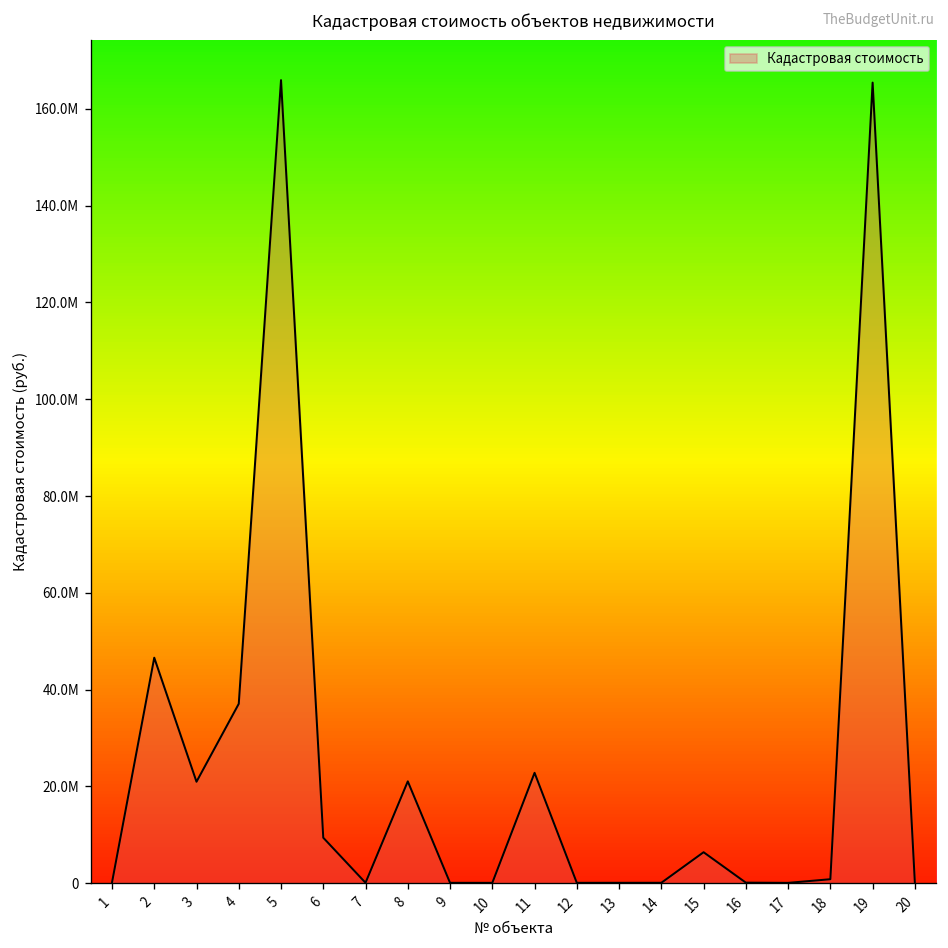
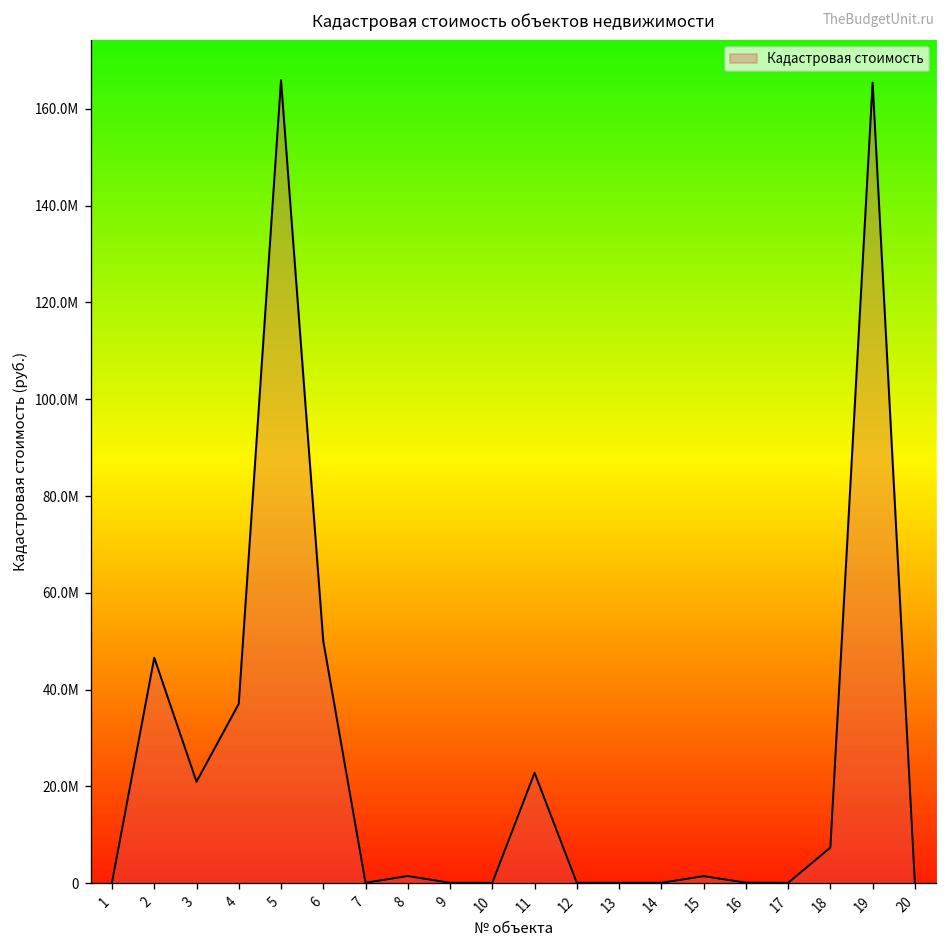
6: 9000000 -> 50000000
8: 21000000 -> 1000000
15: 6000000 -> 1000000
18: 1000000 -> 7000000
